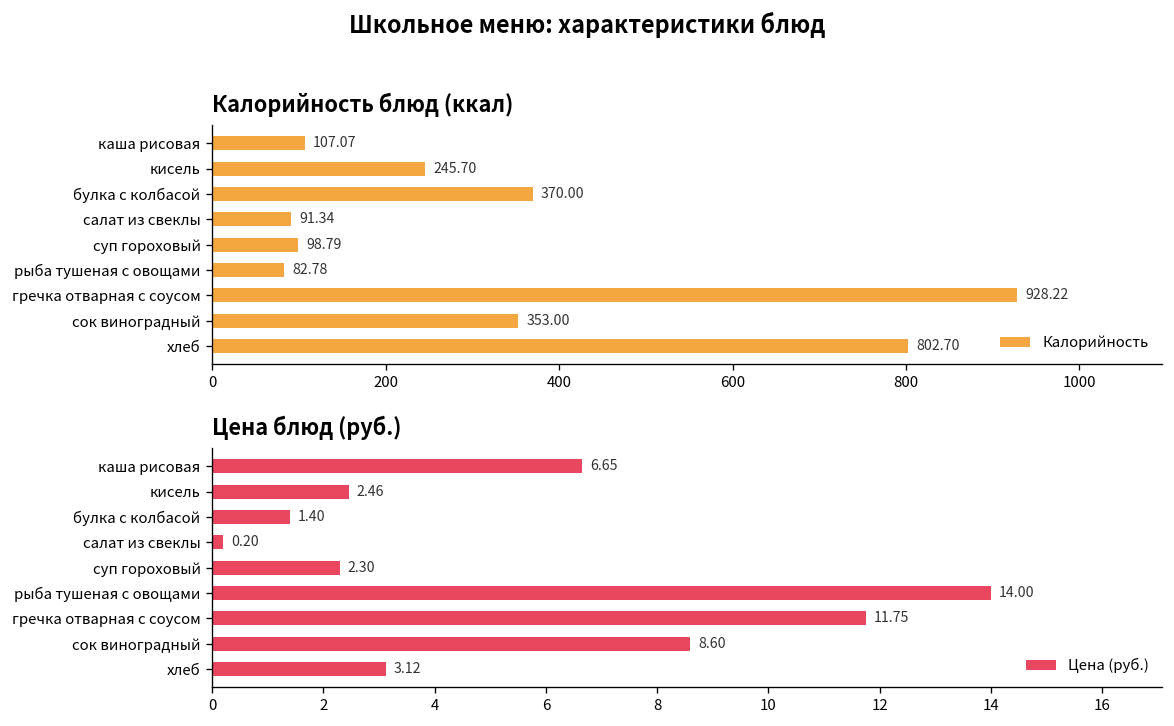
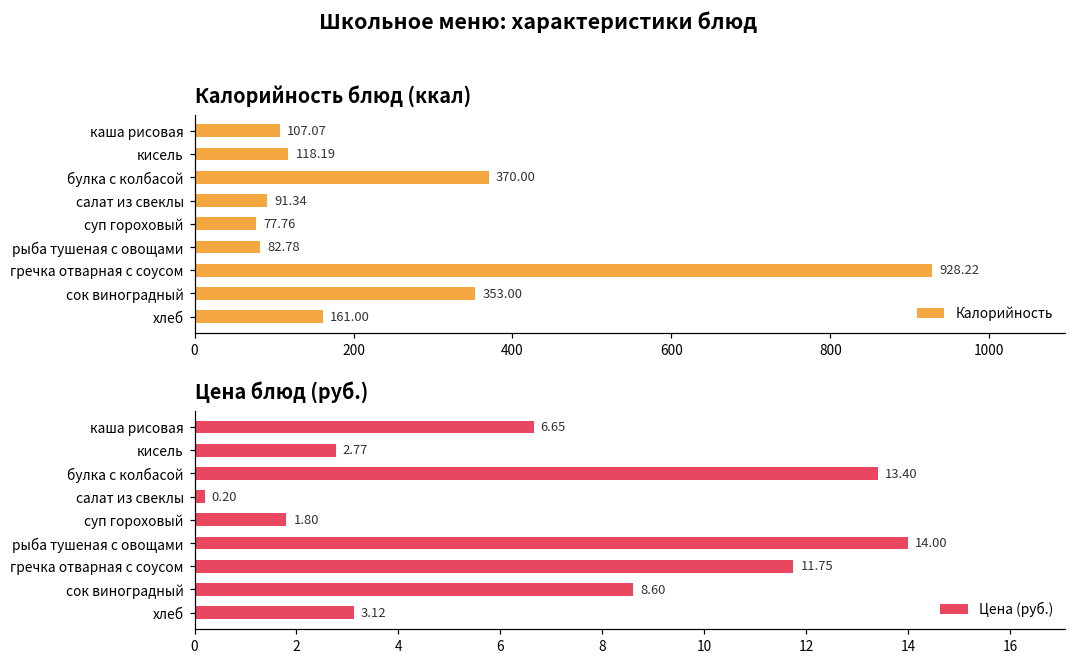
Калорийность блюд (ккал), кисель: 245.70 -> 118.19
Калорийность блюд (ккал), суп гороховый: 98.79 -> 77.76
Калорийность блюд (ккал), хлеб: 802.70 -> 161.00
Цена блюд (руб.), кисель: 2.46 -> 2.77
Цена блюд (руб.), булка с колбасой: 1.40 -> 13.40
Цена блюд (руб.), суп гороховый: 2.30 -> 1.80
